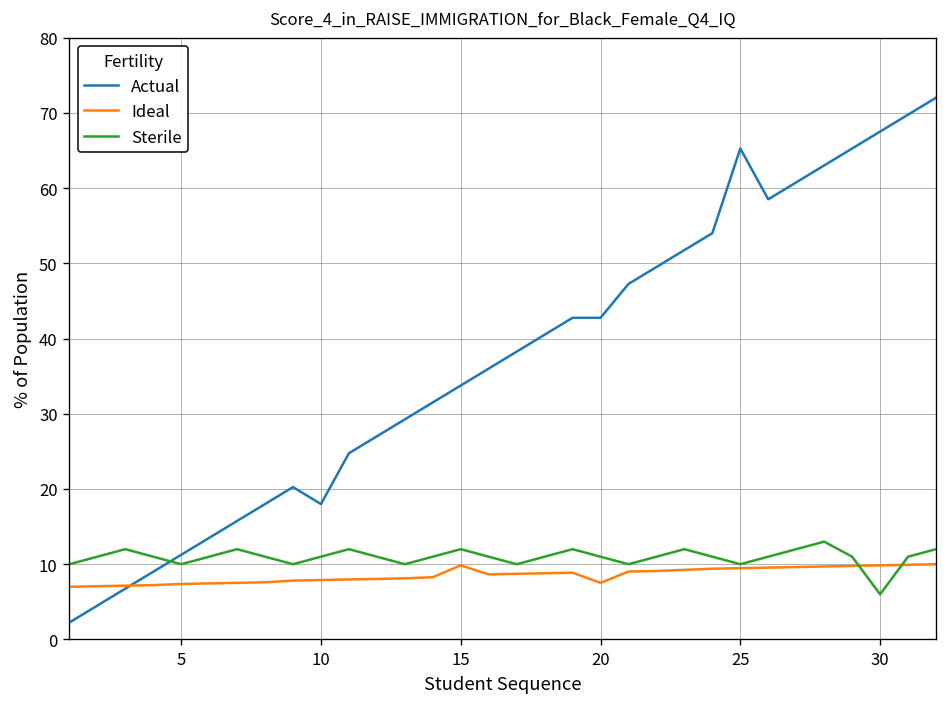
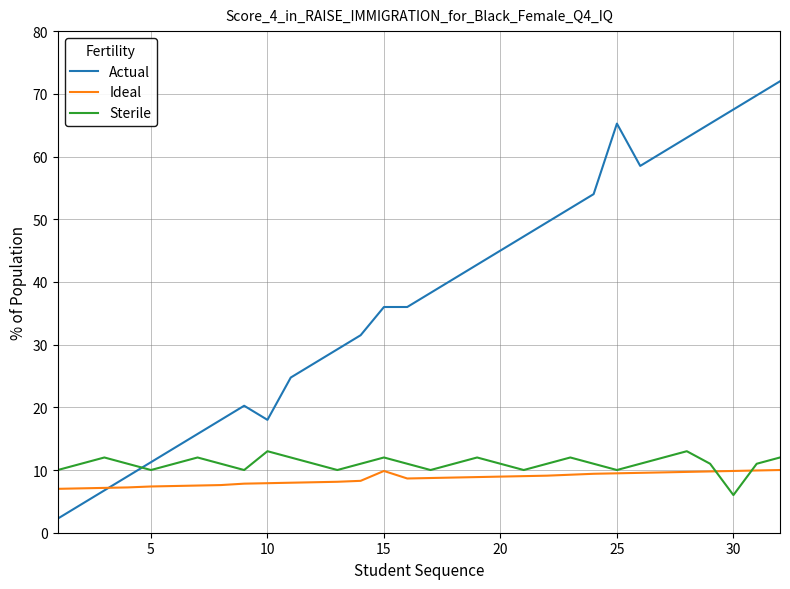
Sterile, 10: 11 -> 13
Actual, 15: 34 -> 36
Actual, 20: 43 -> 45
Ideal, 20: 8 -> 9
